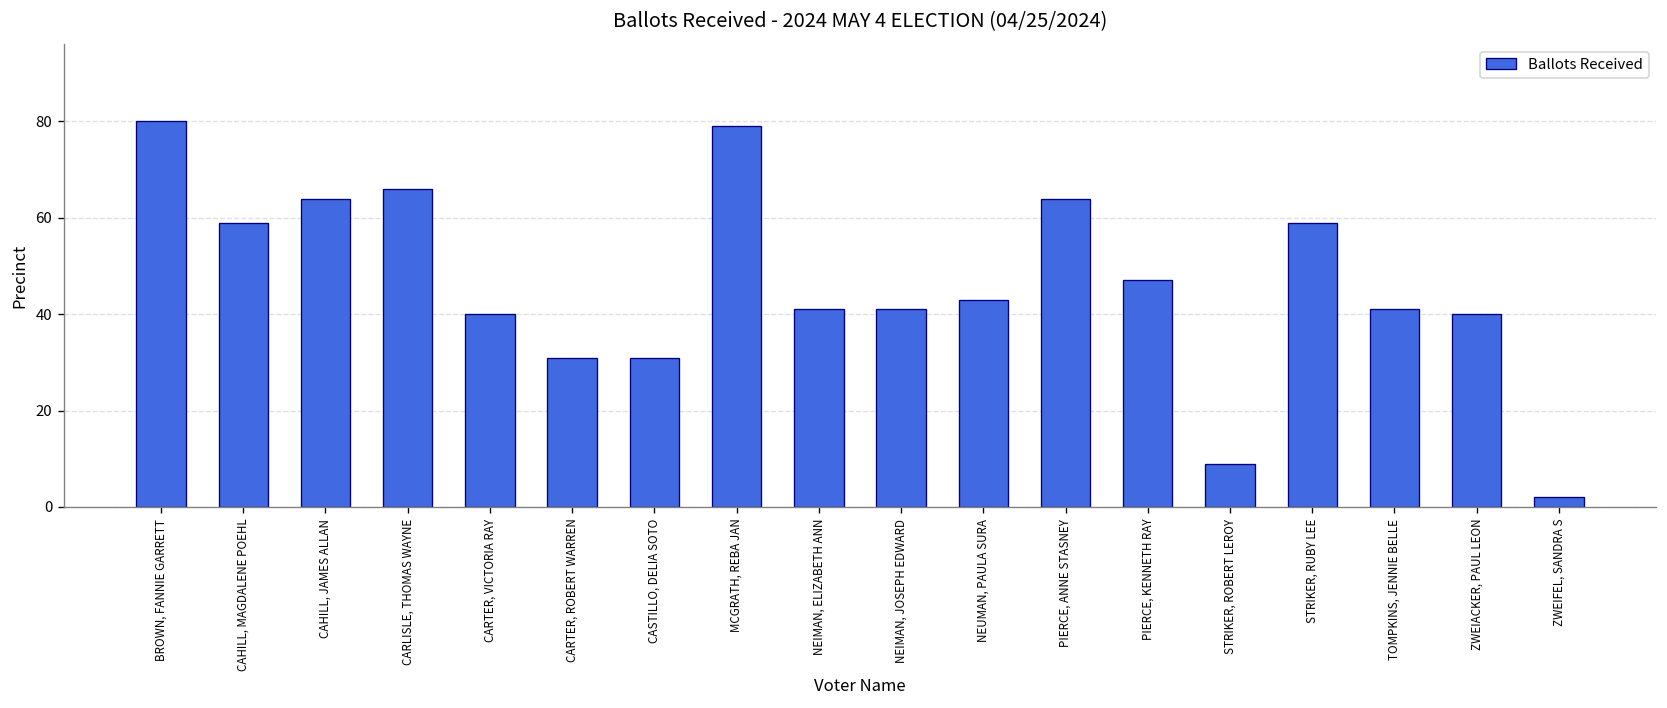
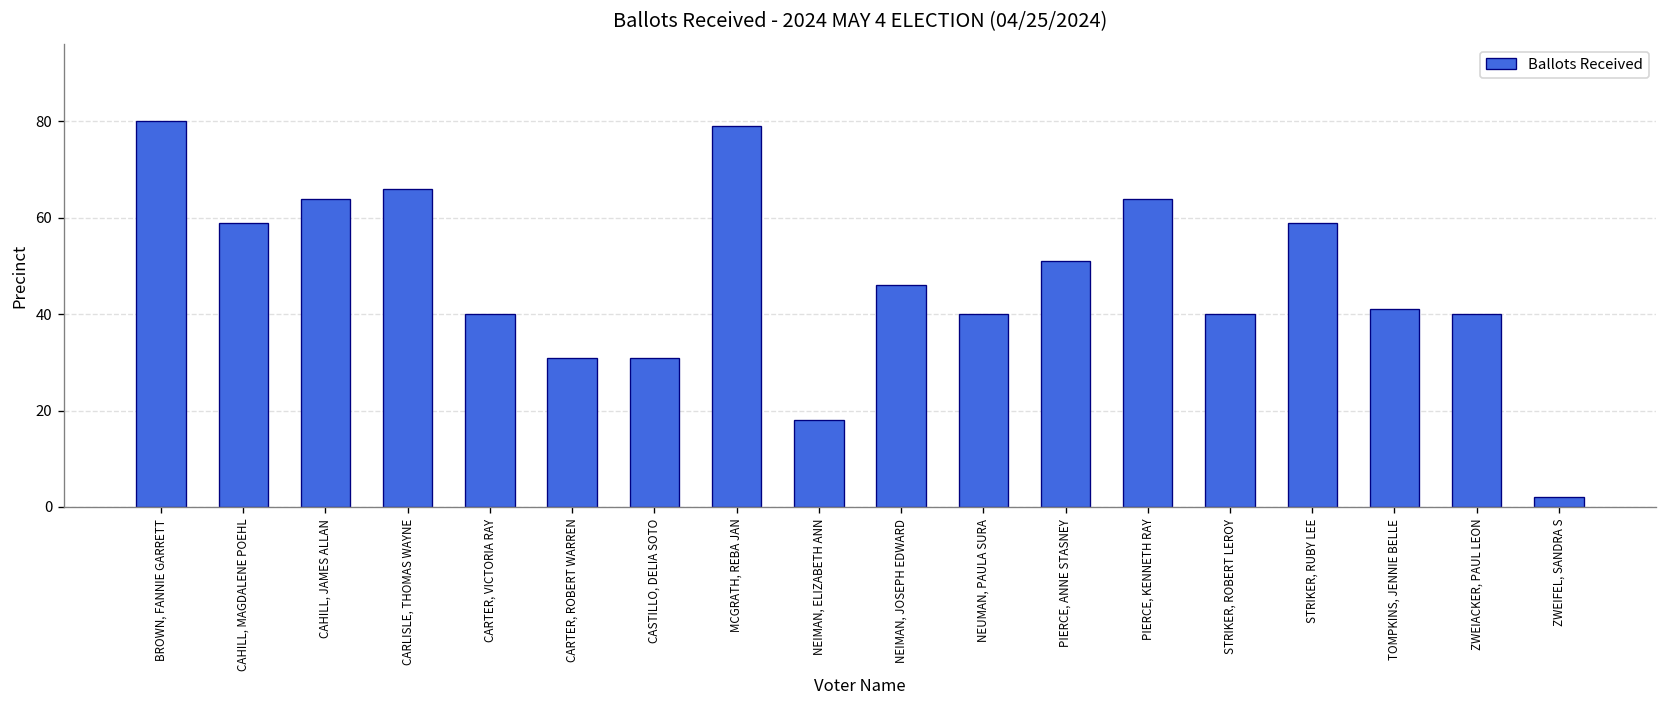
NEIMAN, ELIZABETH ANN: 41 -> 18
NEIMAN, JOSEPH EDWARD: 41 -> 46
NEUMAN, PAULA SURA: 43 -> 40
PIERCE, ANNE STASNEY: 64 -> 51
PIERCE, KENNETH RAY: 47 -> 64
STRIKER, ROBERT LEROY: 9 -> 40
